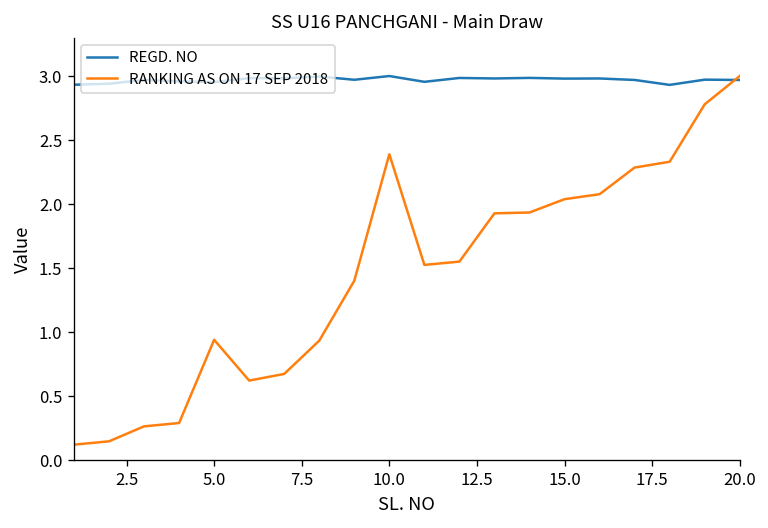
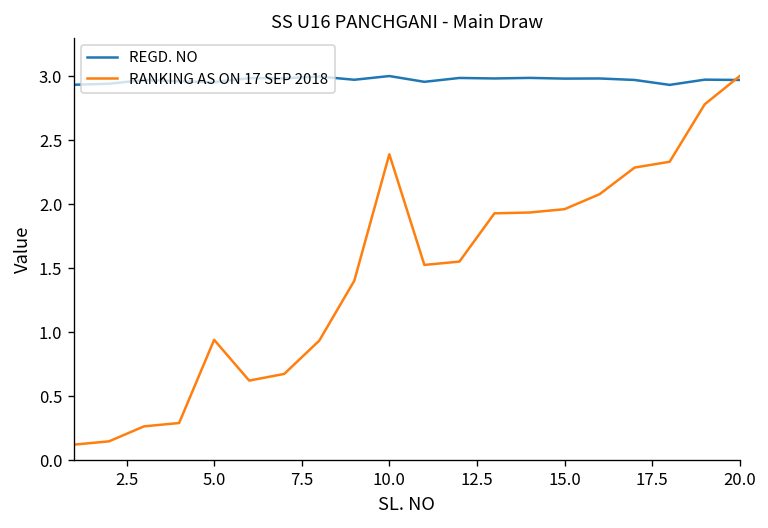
RANKING AS ON 17 SEP 2018, 15.0: 2.04 -> 1.96
